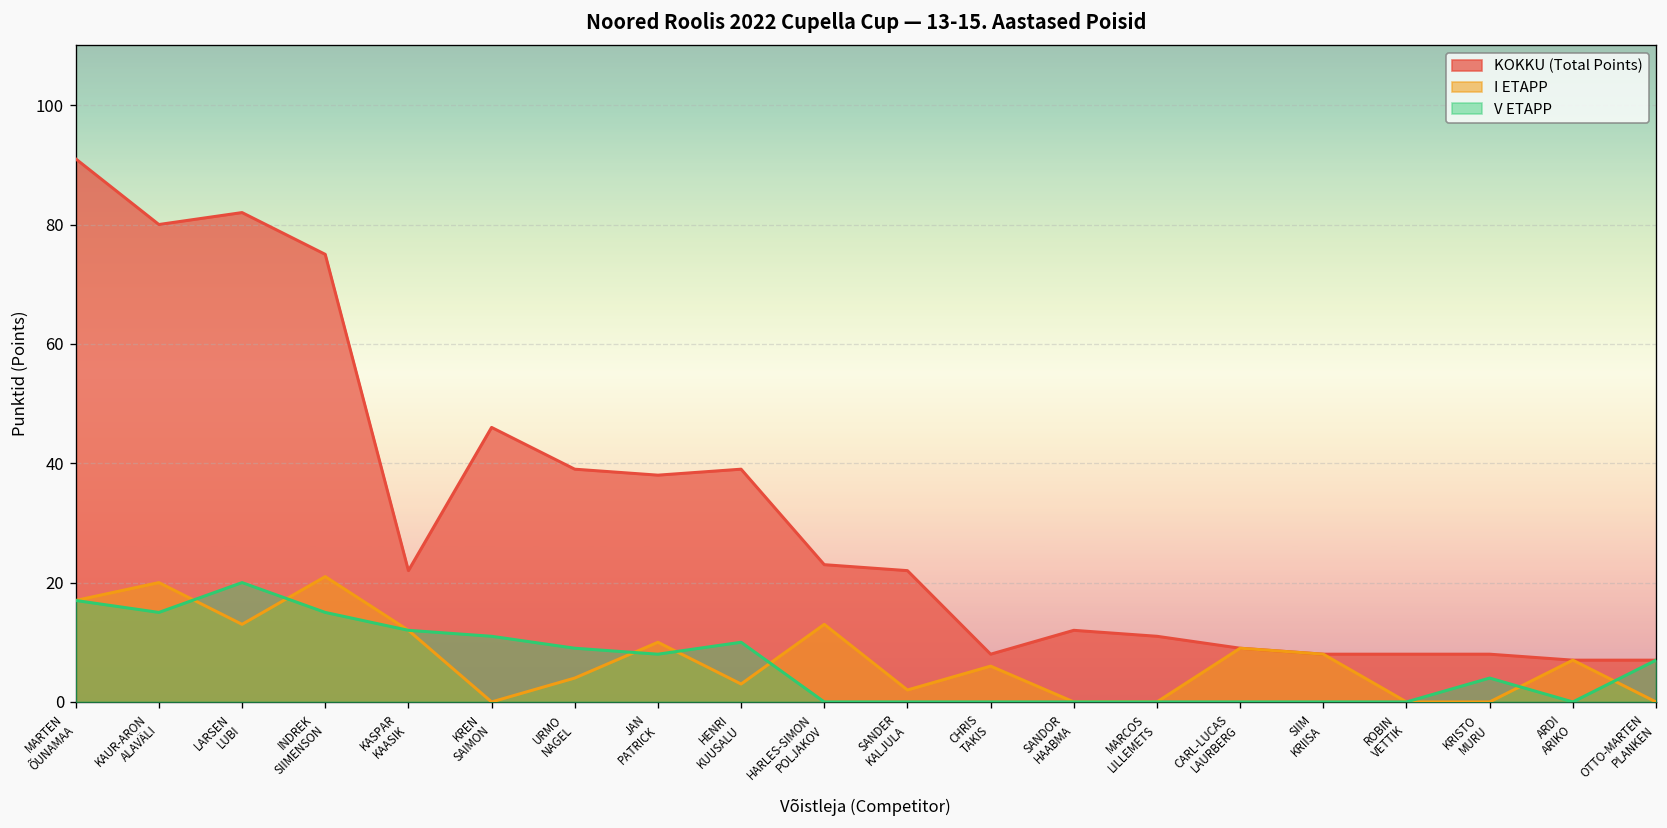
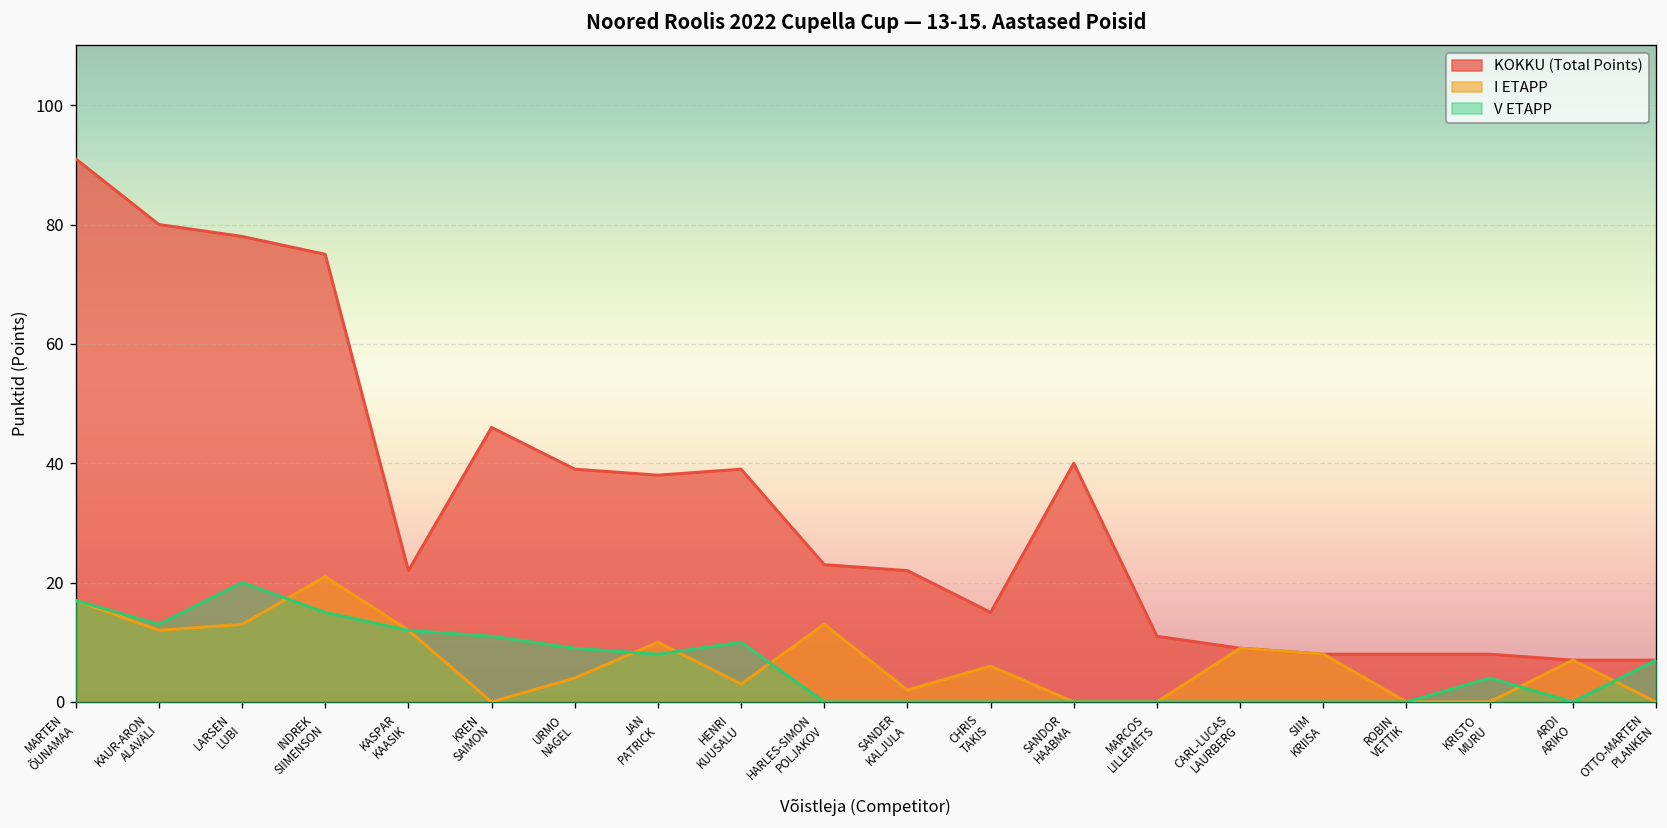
I ETAPP, KAUR-ARON ALAVÄLI: 20 -> 12
V ETAPP, KAUR-ARON ALAVÄLI: 15 -> 13
KOKKU (Total Points), LARSEN LUBI: 82 -> 78
KOKKU (Total Points), CHRIS TAKIS: 8 -> 15
KOKKU (Total Points), SANDOR HAABMA: 12 -> 40
